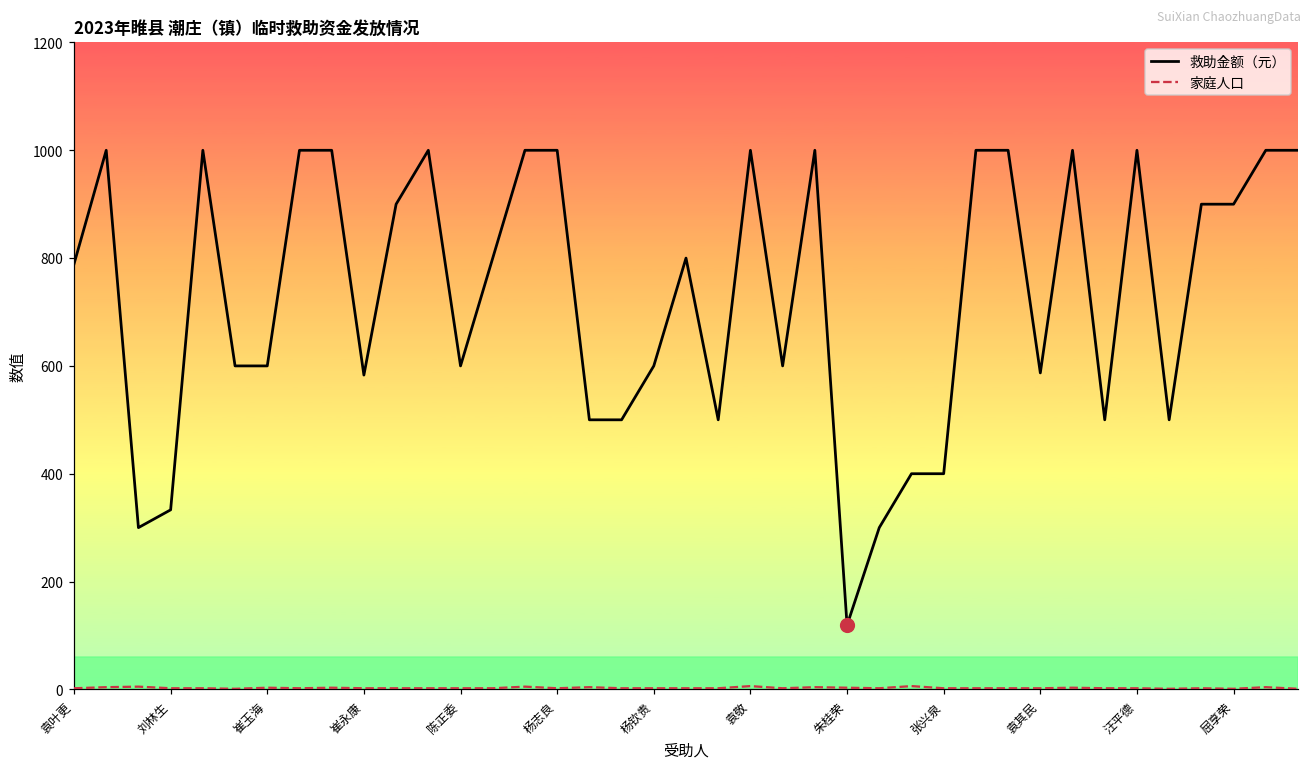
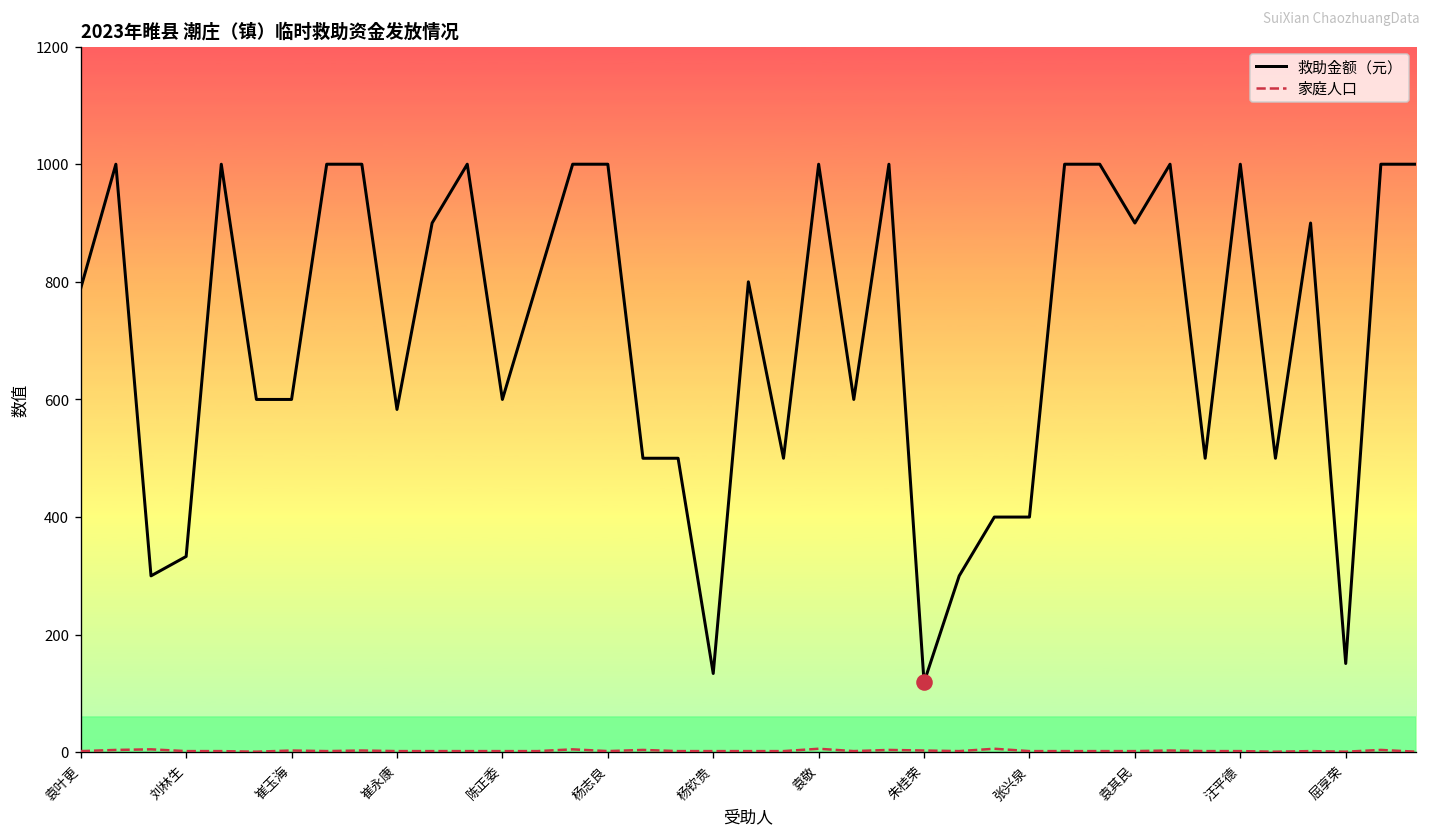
救助金额（元）, 杨钦贵: 600 -> 130
救助金额（元）, 袁其民: 590 -> 900
救助金额（元）, 屈享荣: 900 -> 150
